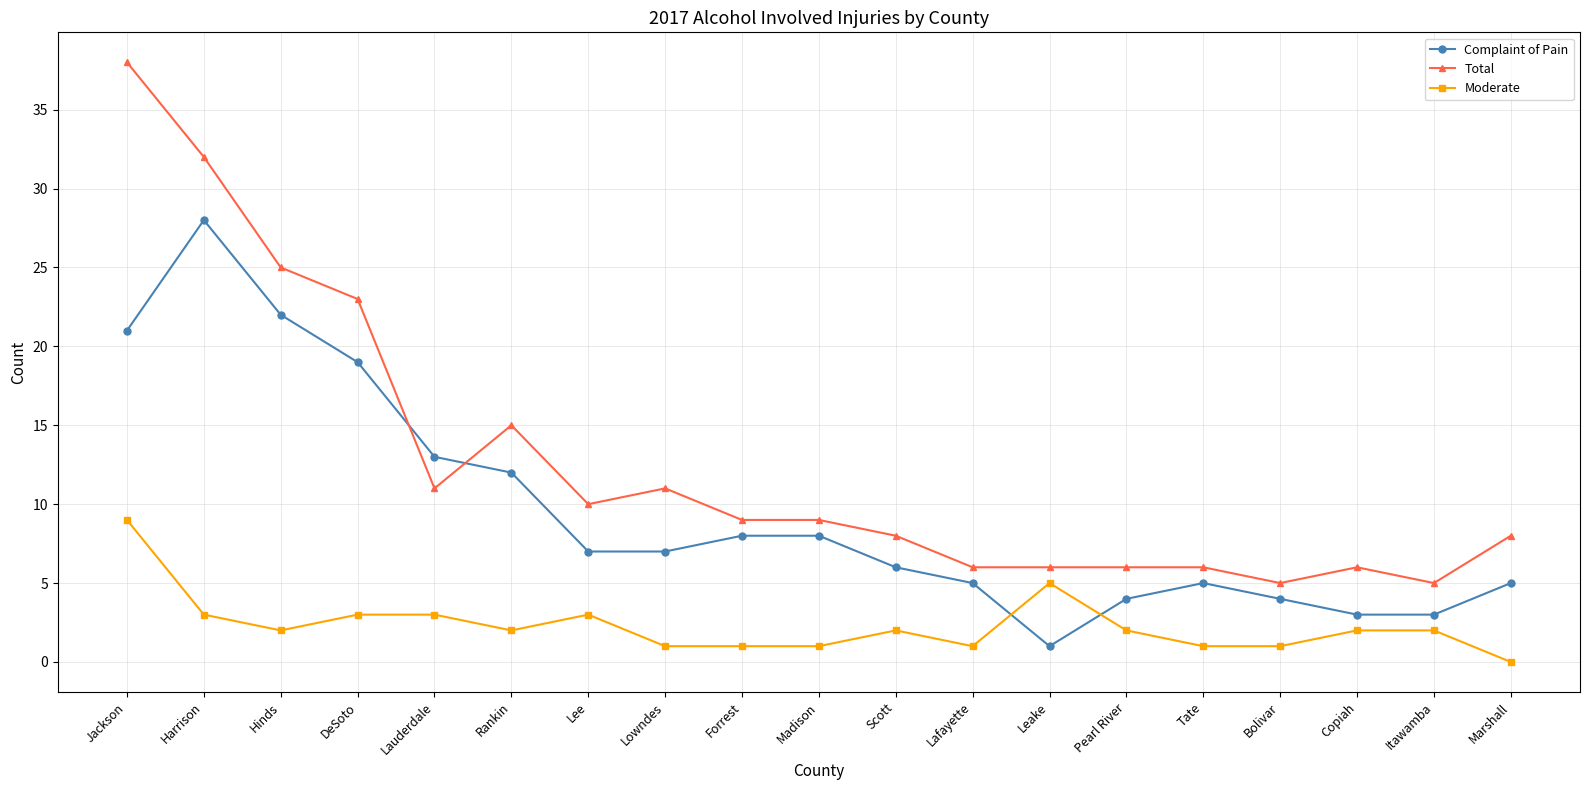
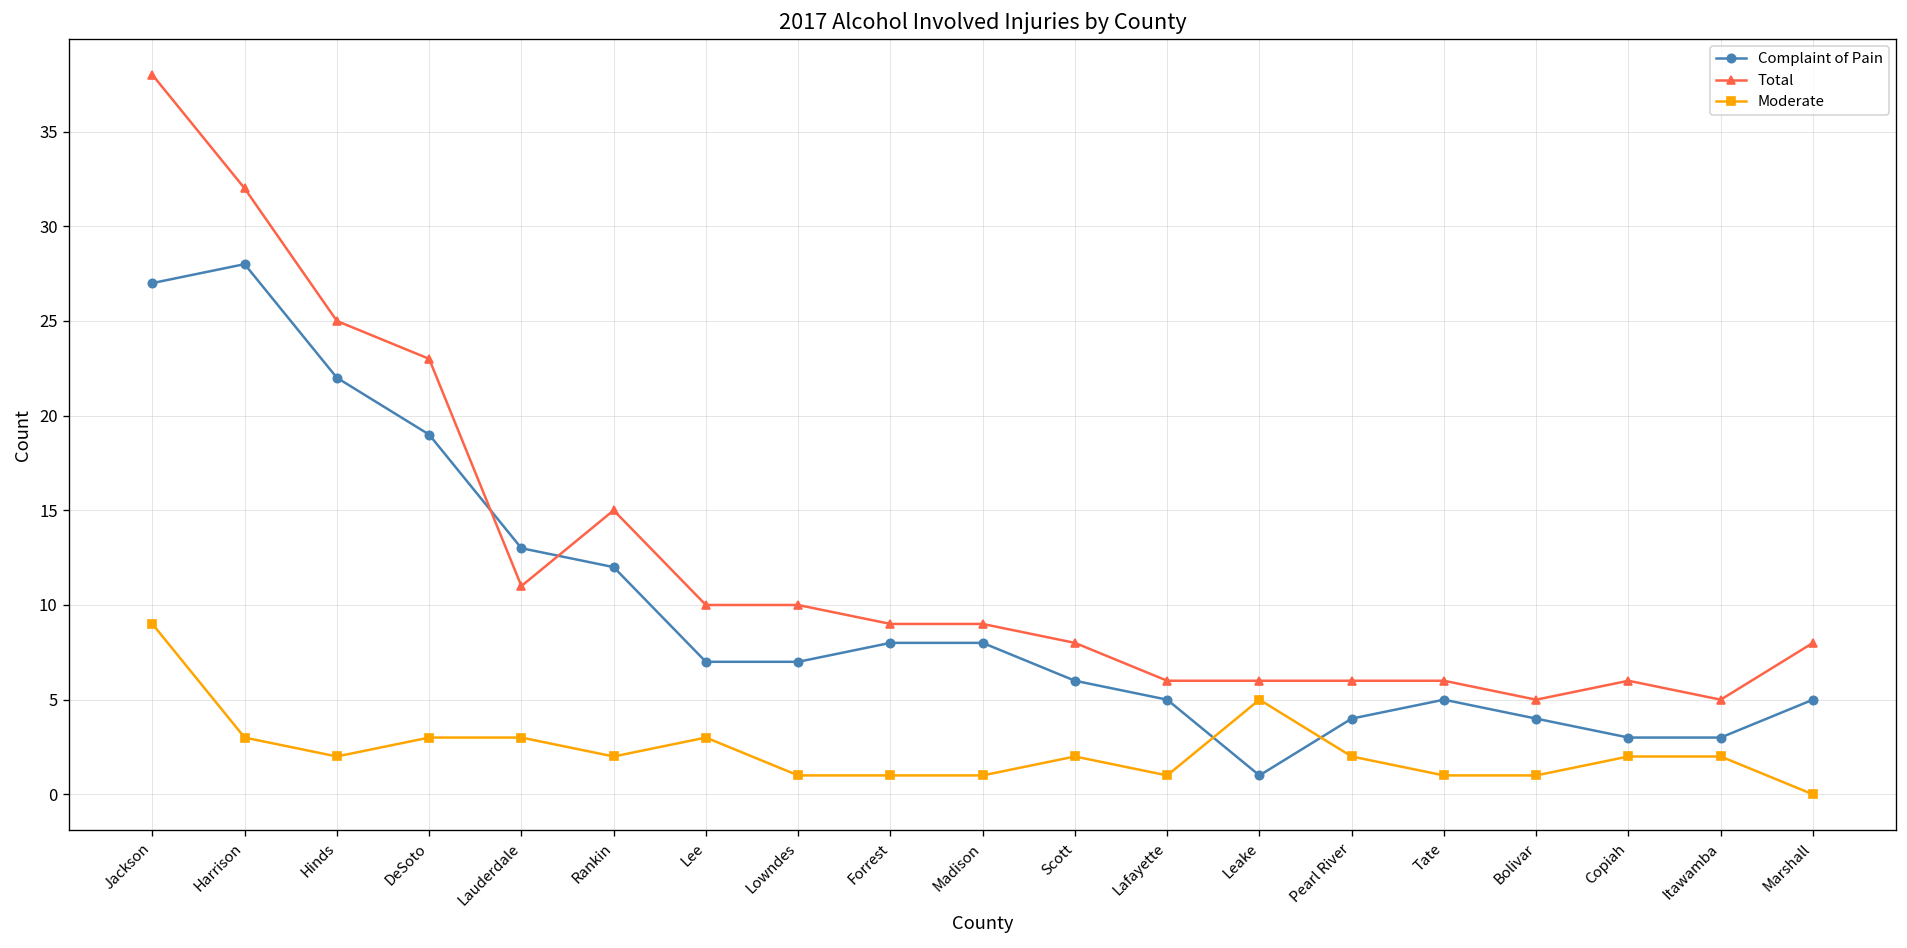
Complaint of Pain, Jackson: 21 -> 27
Total, Lowndes: 11 -> 10
